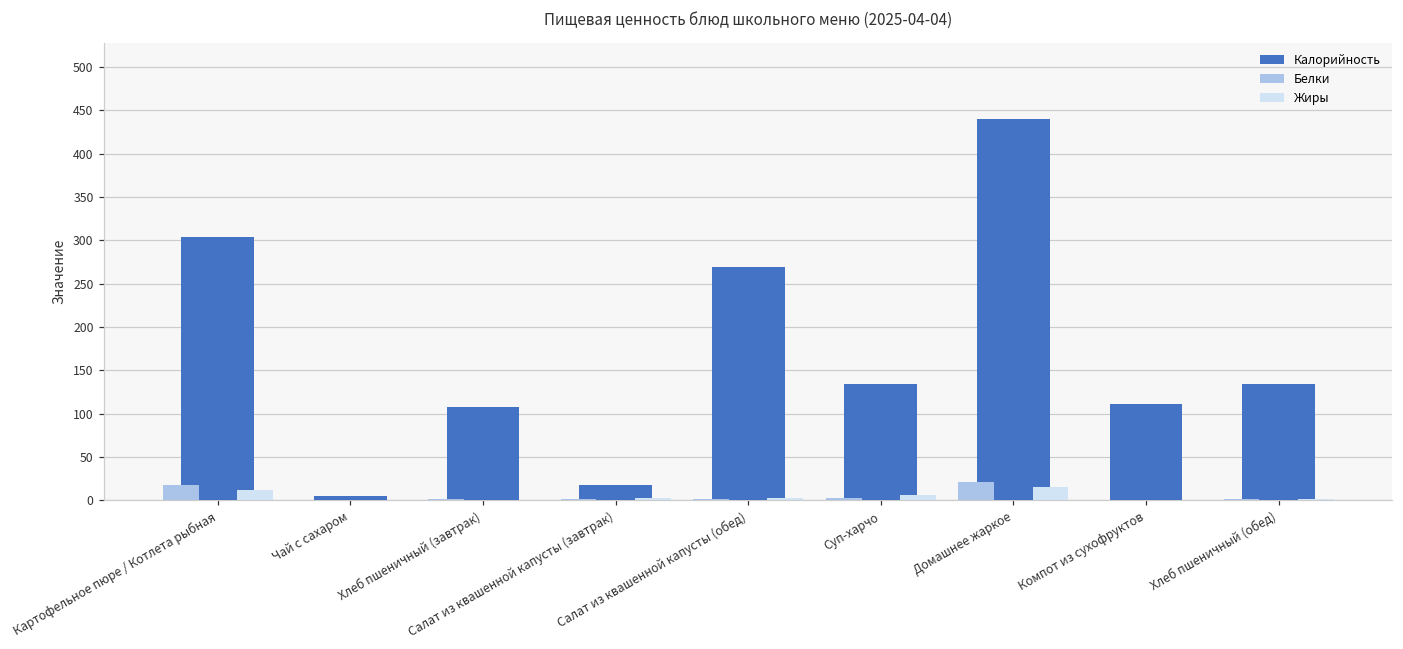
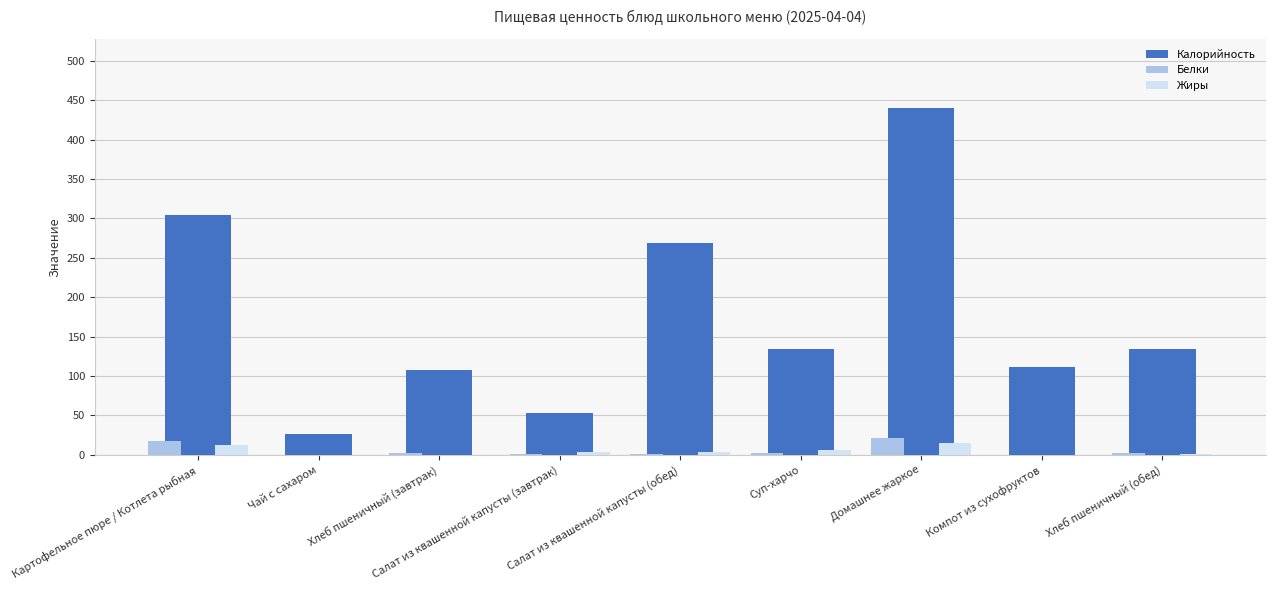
Калорийность, Чай с сахаром: 10 -> 30
Калорийность, Салат из квашенной капусты (завтрак): 20 -> 50
